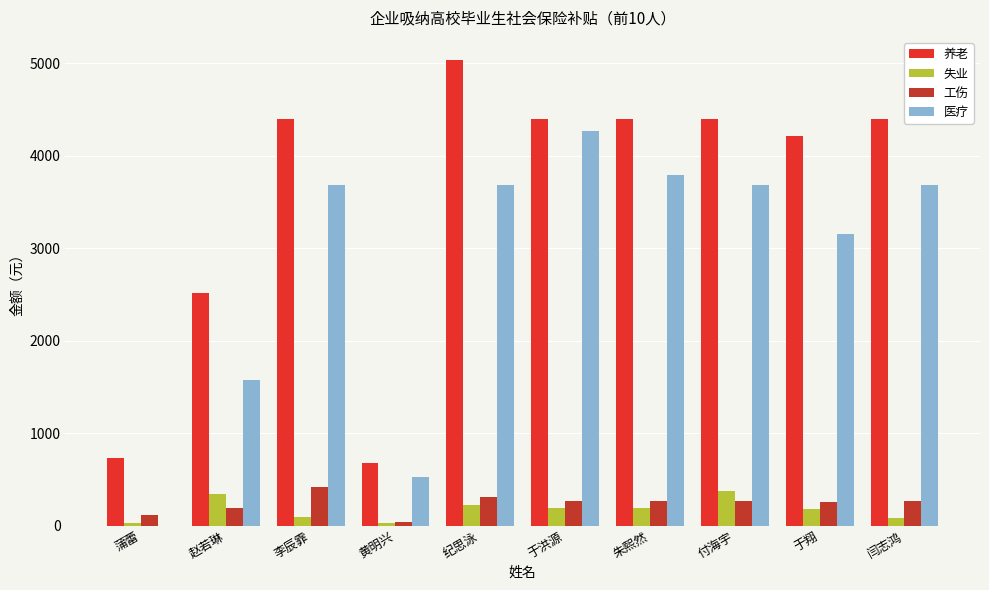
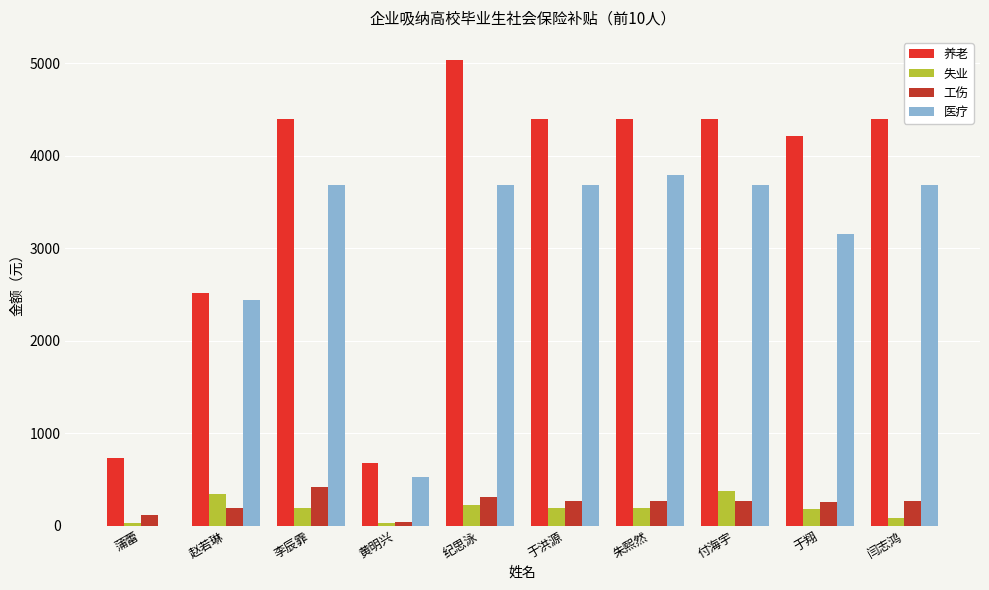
医疗, 赵若琳: 1600 -> 2400
失业, 李辰霏: 100 -> 200
医疗, 于洪源: 4300 -> 3700
